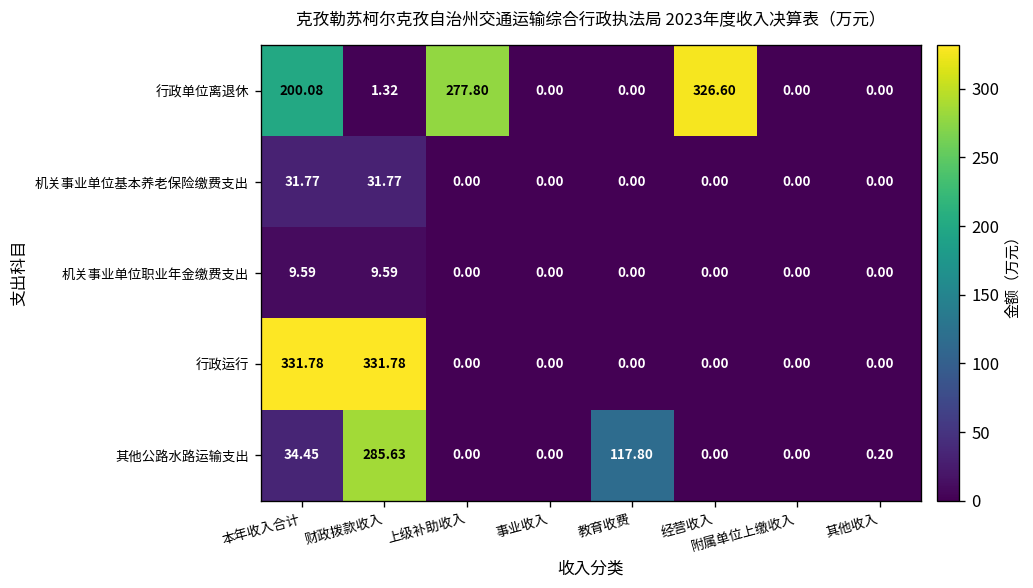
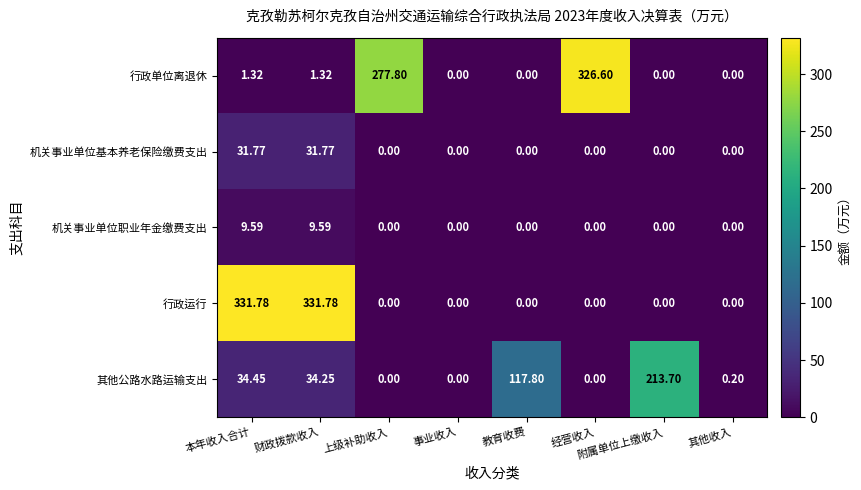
行政单位离退休, 本年收入合计: 200.08 -> 1.32
其他公路水路运输支出, 财政拨款收入: 285.63 -> 34.25
其他公路水路运输支出, 附属单位上缴收入: 0.00 -> 213.70
